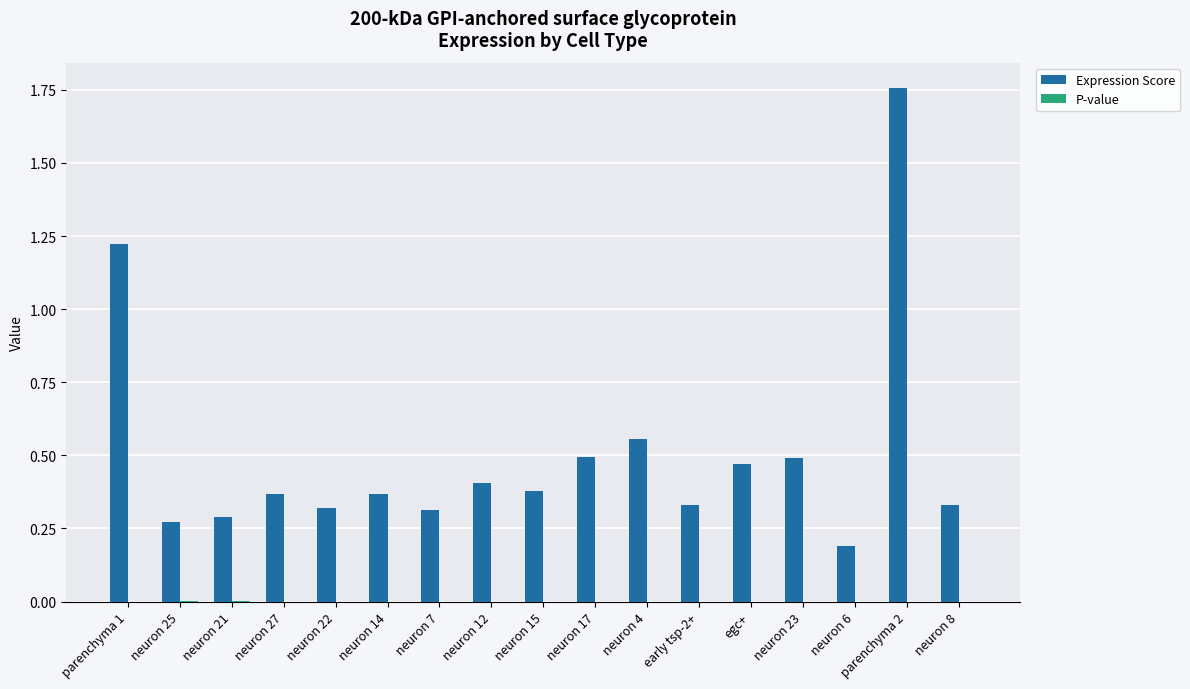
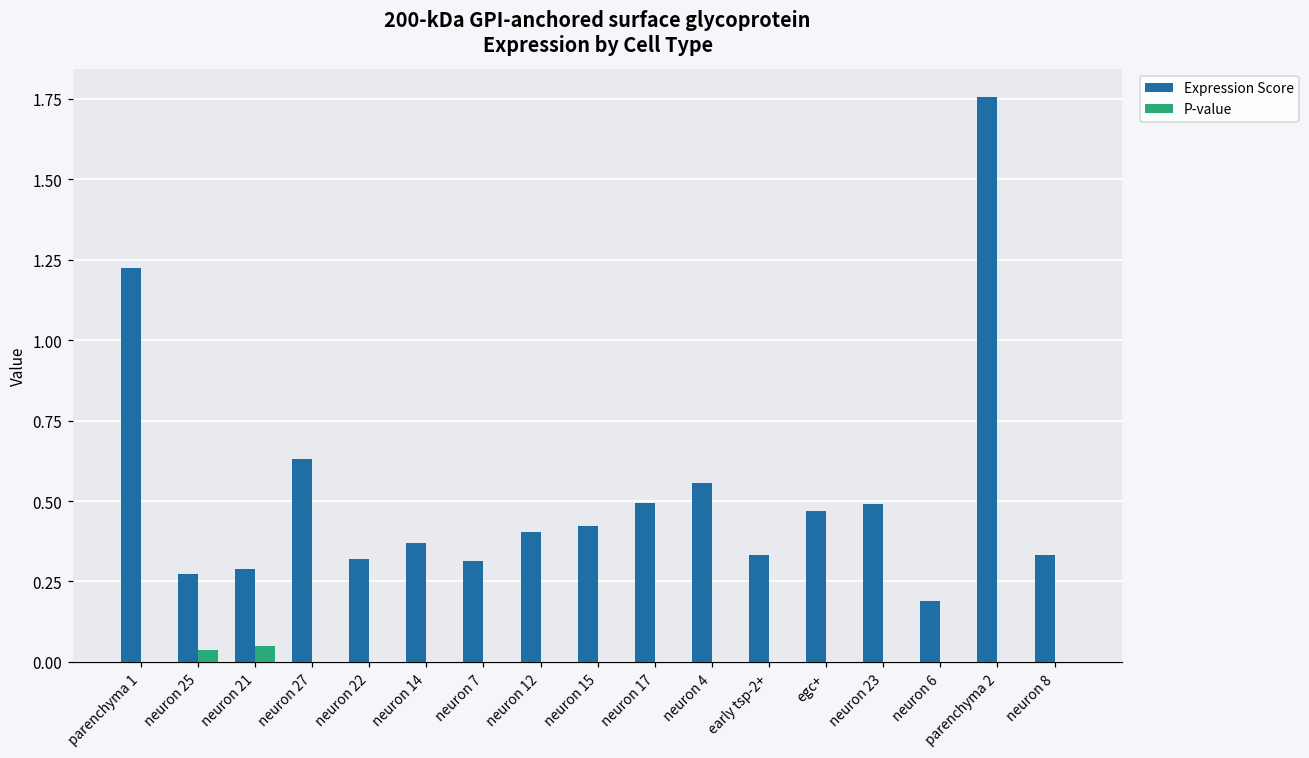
P-value, neuron 25: 0.00 -> 0.04
P-value, neuron 21: 0.00 -> 0.05
Expression Score, neuron 27: 0.37 -> 0.63
Expression Score, neuron 15: 0.38 -> 0.42
